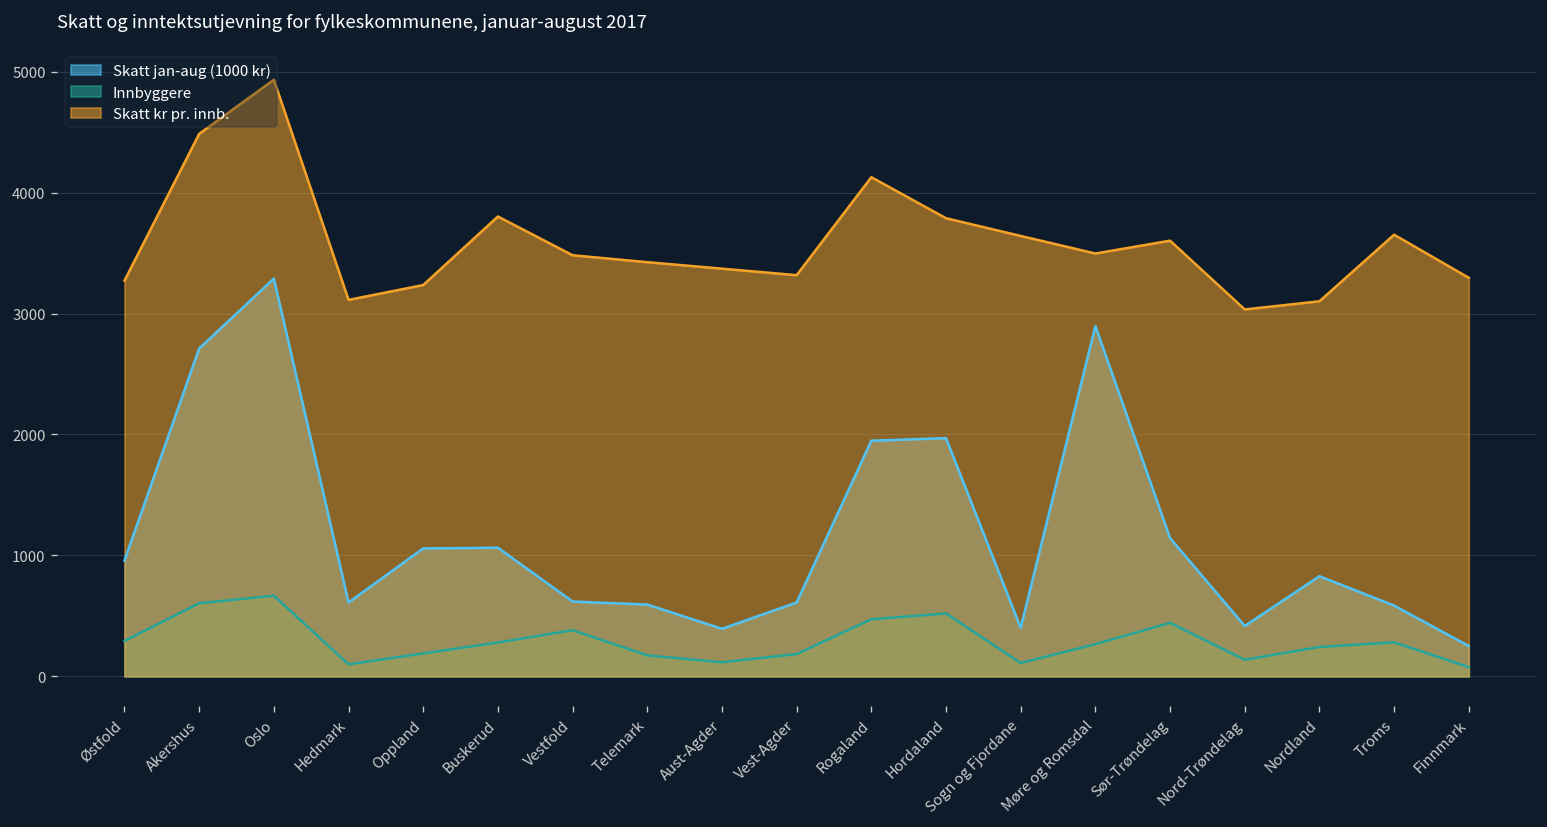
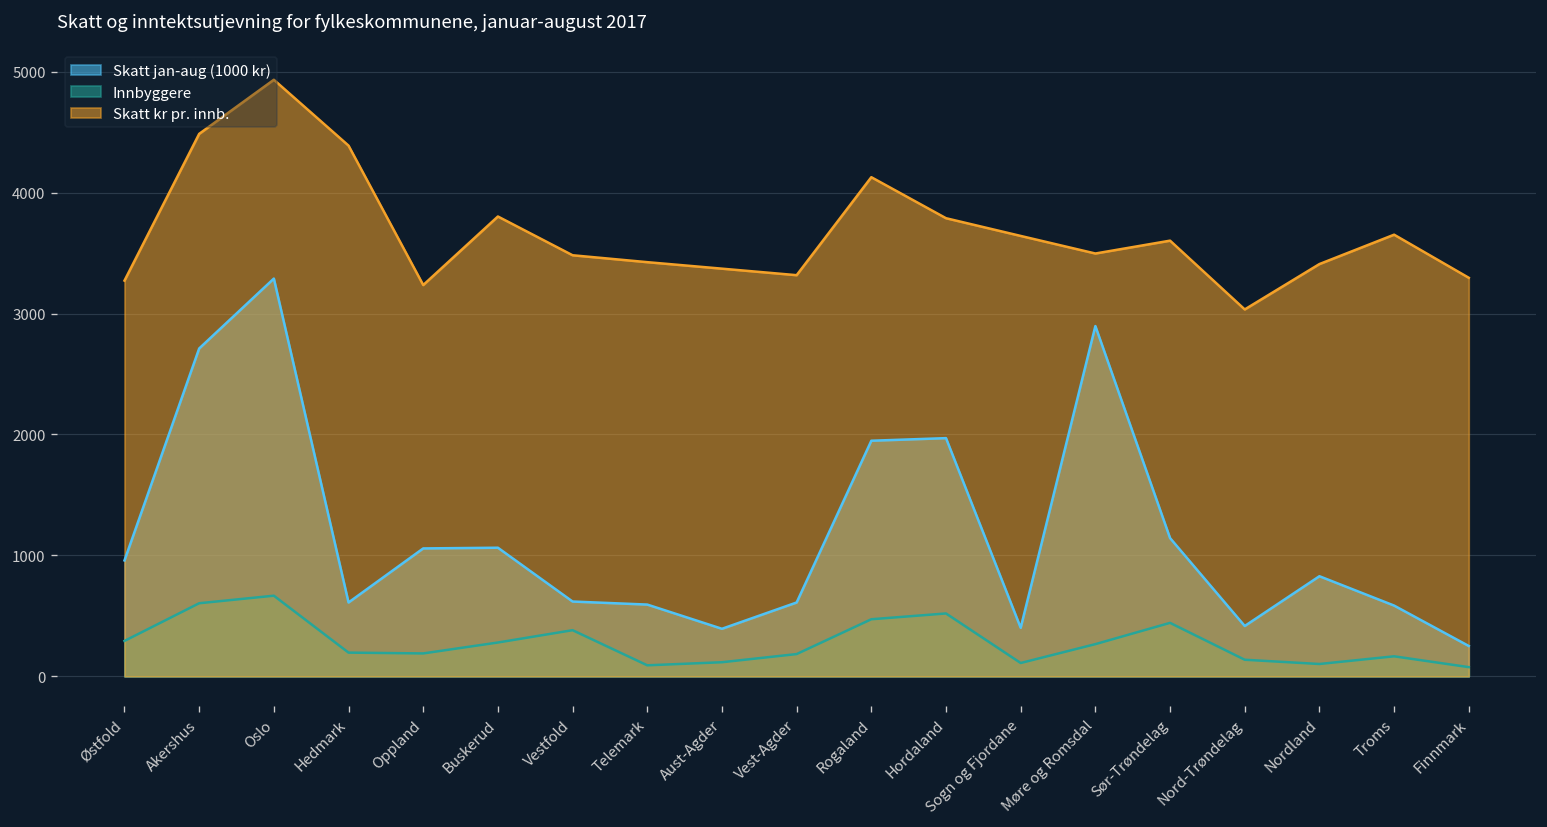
Innbyggere, Hedmark: 100 -> 200
Skatt kr pr. innb., Hedmark: 3110 -> 4390
Innbyggere, Telemark: 170 -> 90
Innbyggere, Nordland: 240 -> 100
Skatt kr pr. innb., Nordland: 3100 -> 3410
Innbyggere, Troms: 280 -> 170
